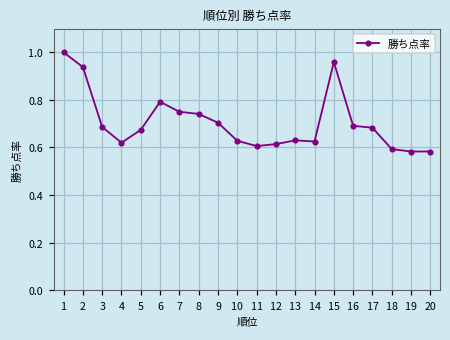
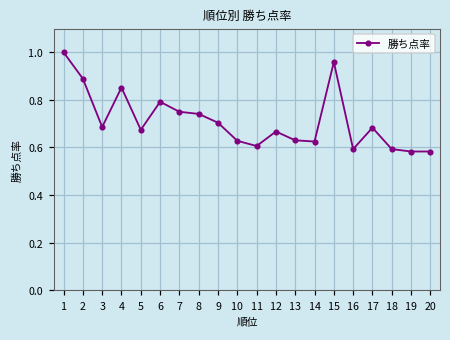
2: 0.94 -> 0.89
4: 0.62 -> 0.85
12: 0.61 -> 0.67
16: 0.69 -> 0.59
